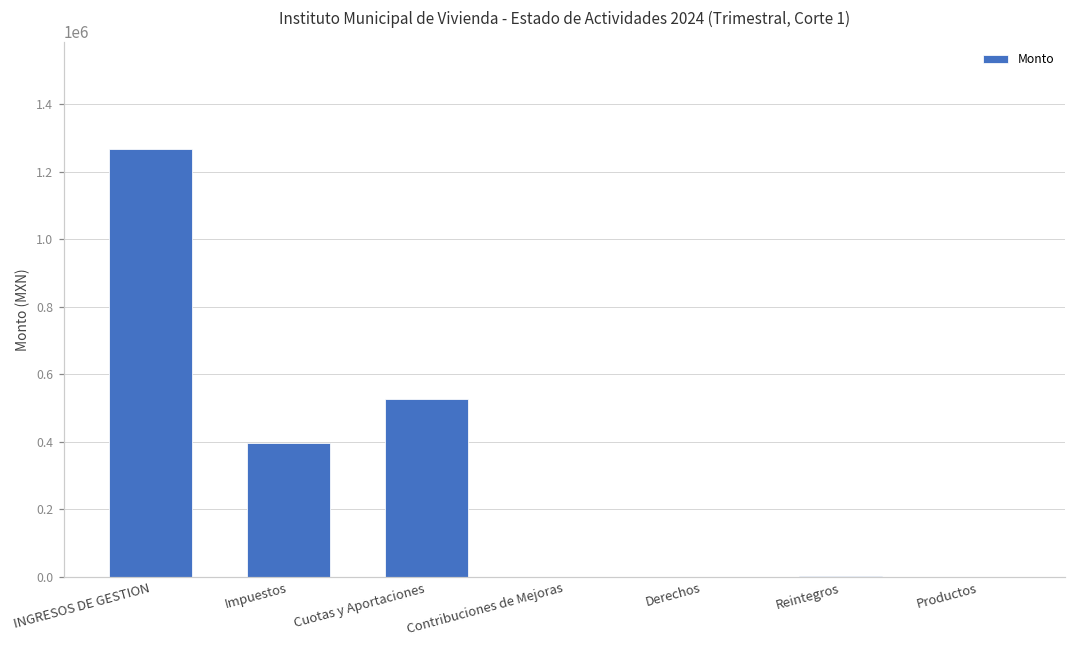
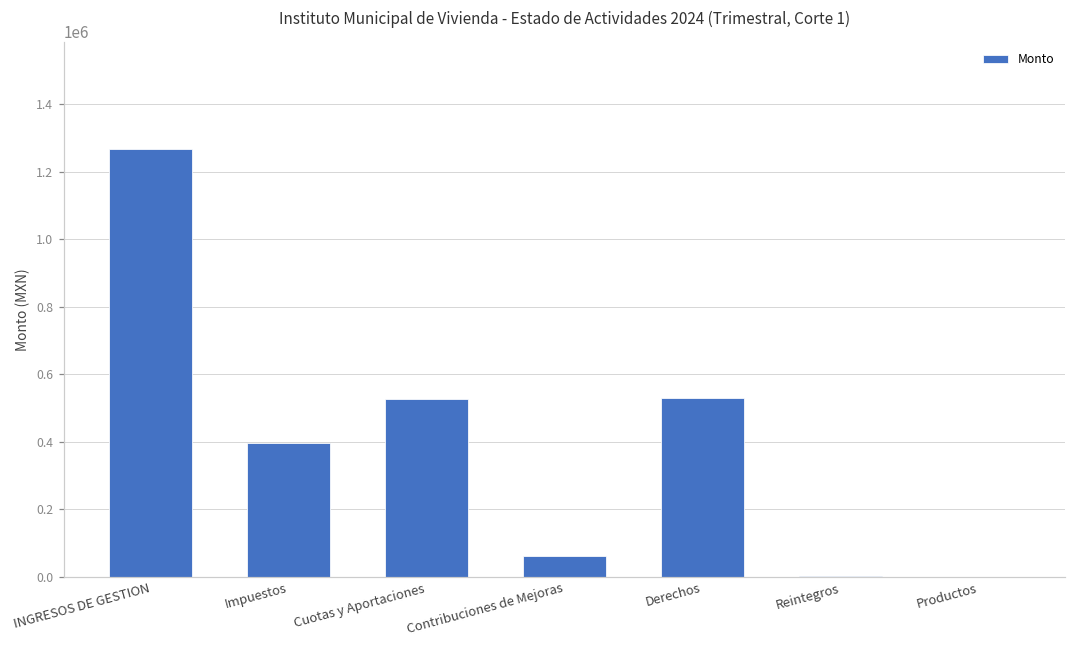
Contribuciones de Mejoras: 0 -> 60000
Derechos: 0 -> 530000
